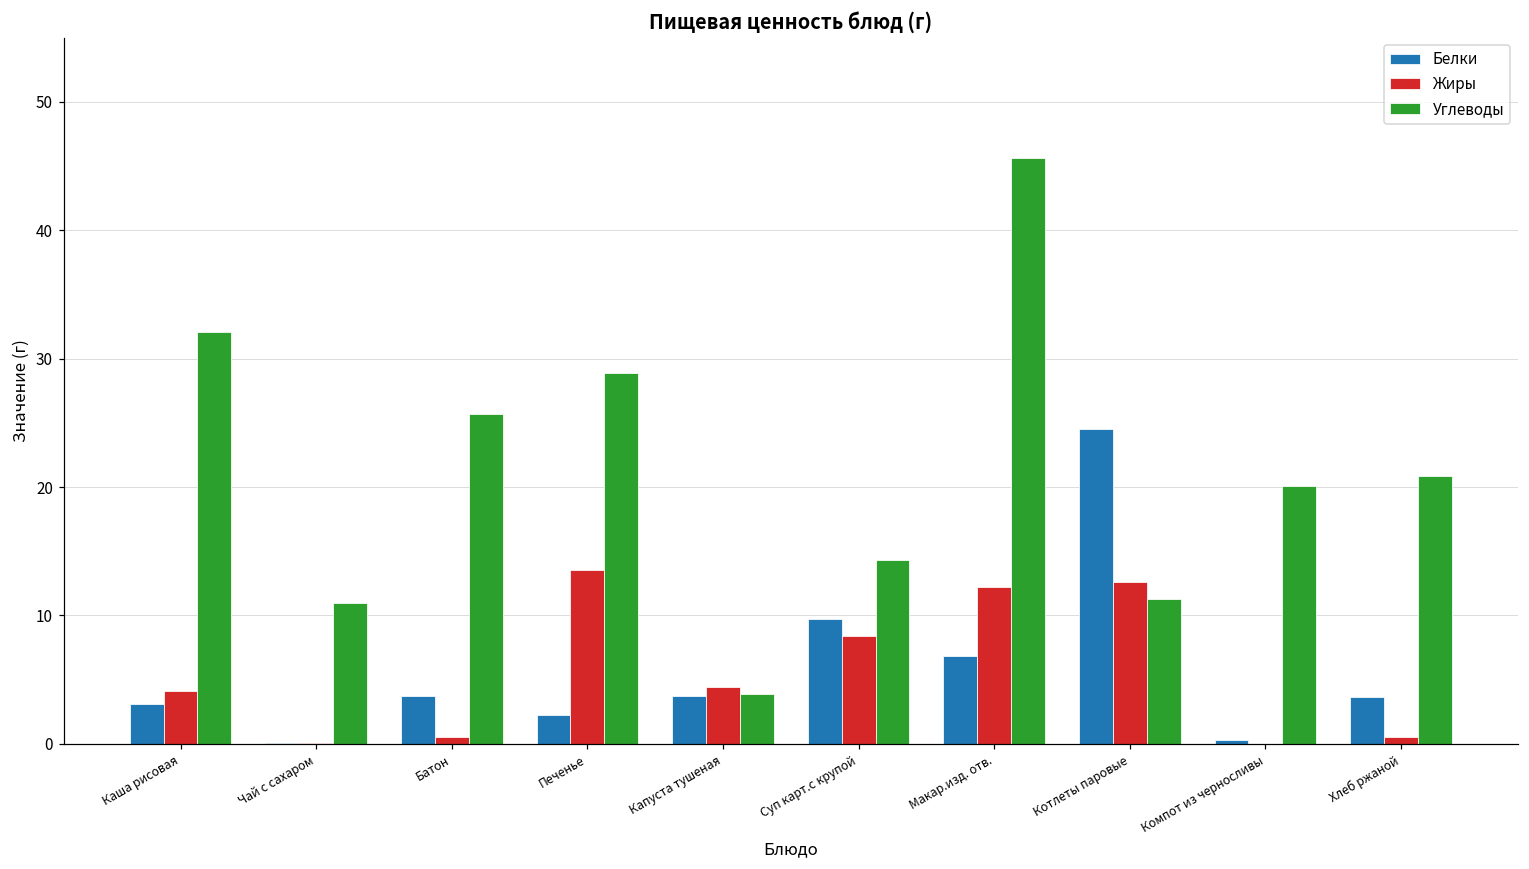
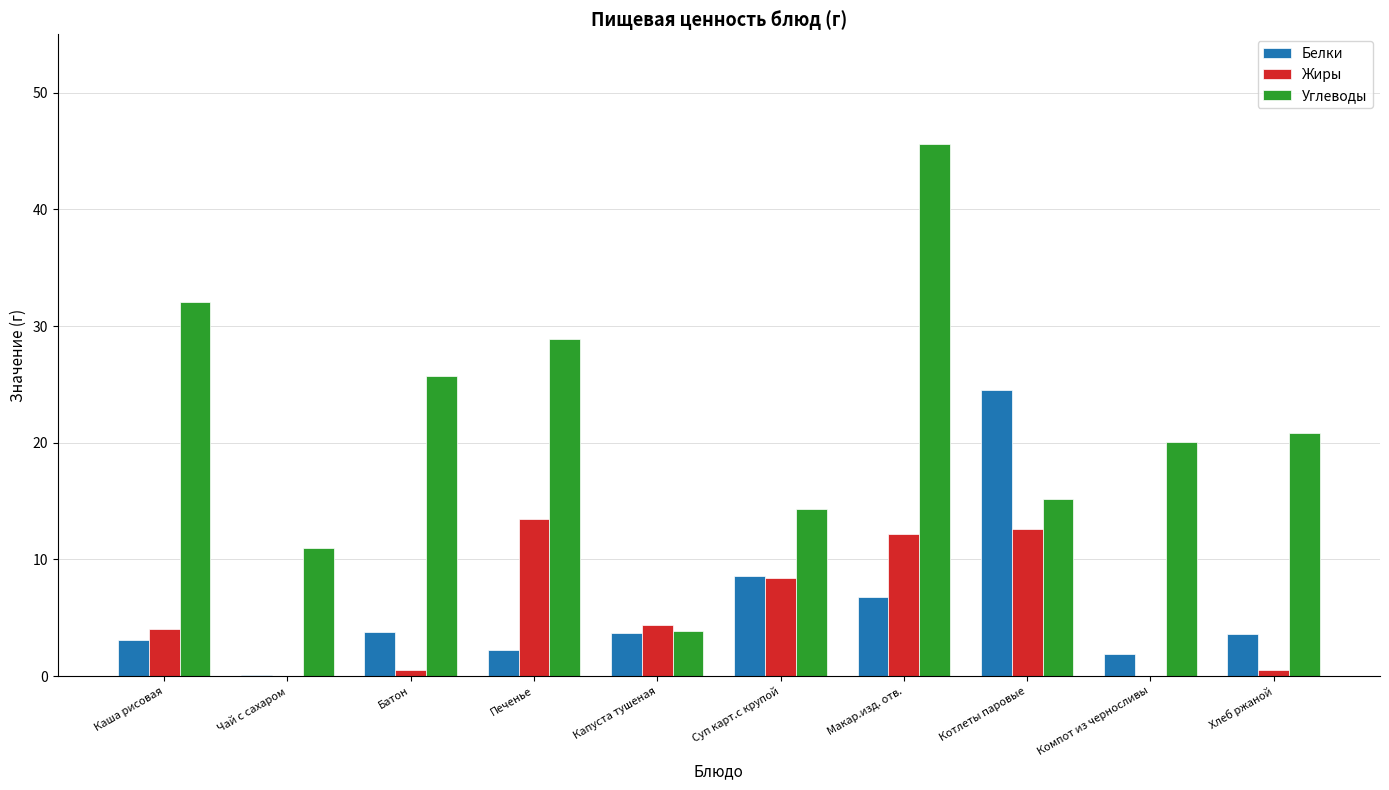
Белки, Суп карт.с крупой: 9.7 -> 8.6
Углеводы, Котлеты паровые: 11.3 -> 15.2
Белки, Компот из черносливы: 0.3 -> 1.9
